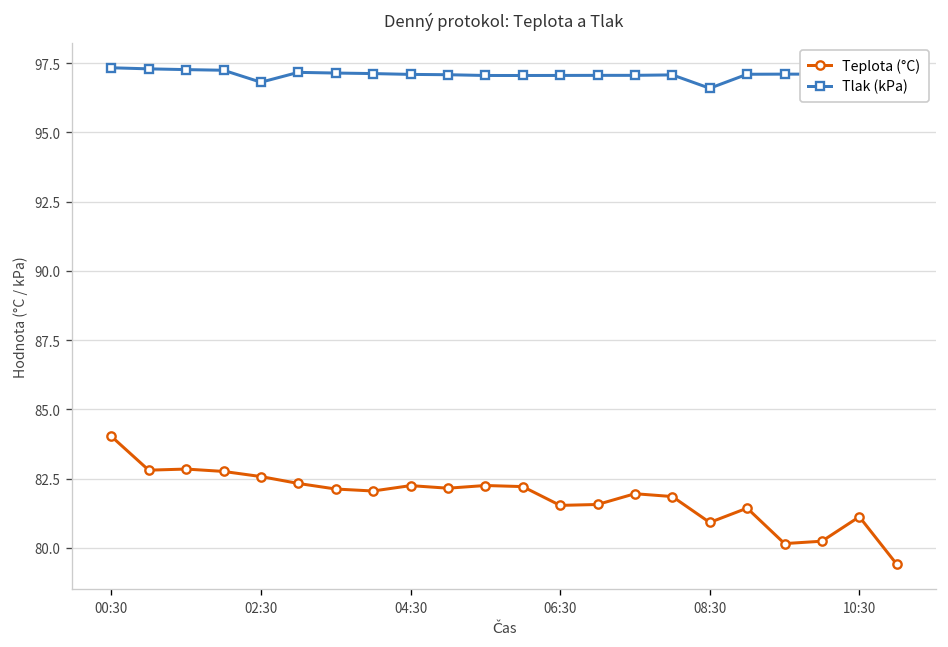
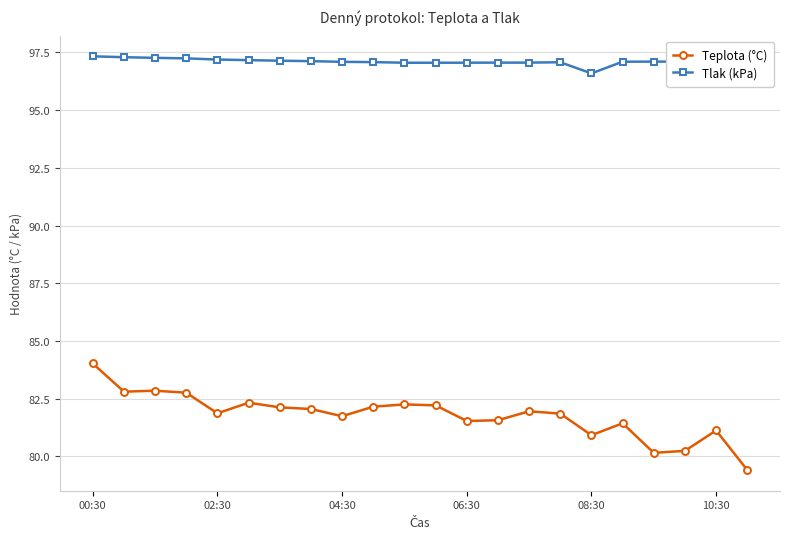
Teplota (°C), 02:30: 82.6 -> 81.9
Tlak (kPa), 02:30: 96.8 -> 97.2
Teplota (°C), 04:30: 82.2 -> 81.7
